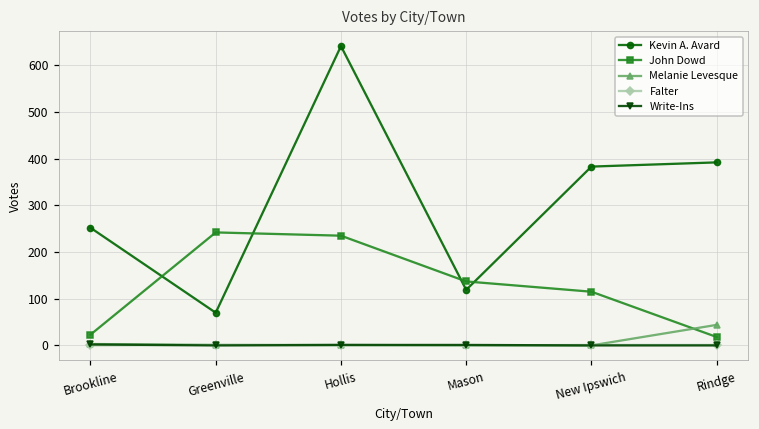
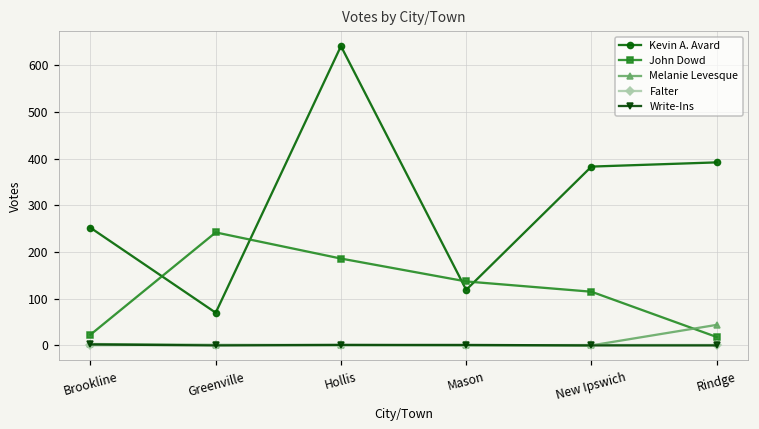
John Dowd, Hollis: 240 -> 190
